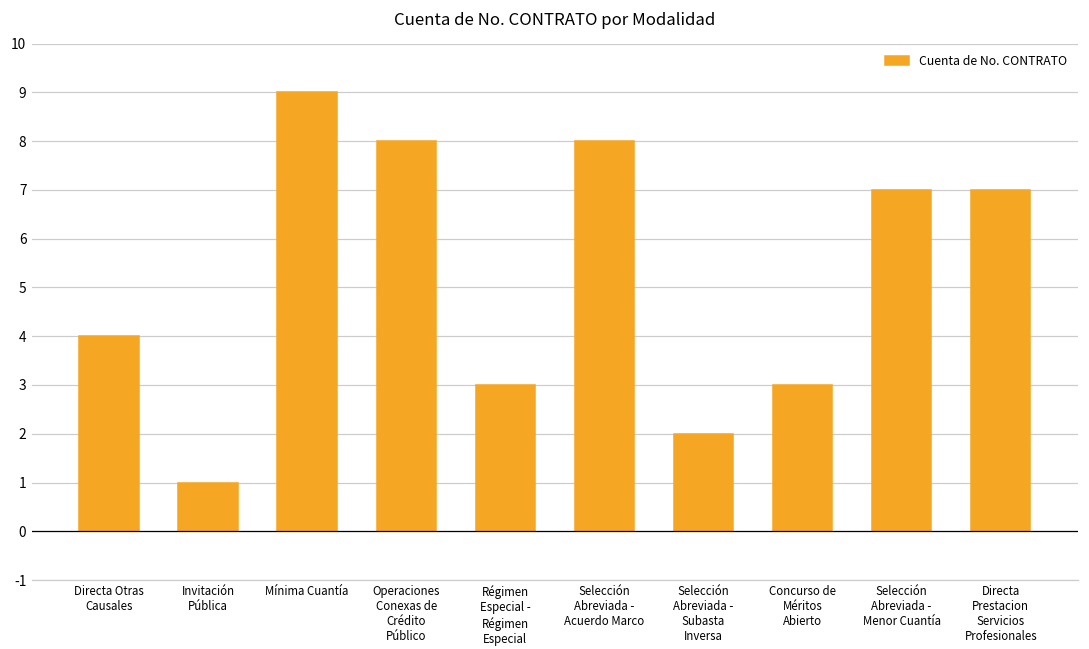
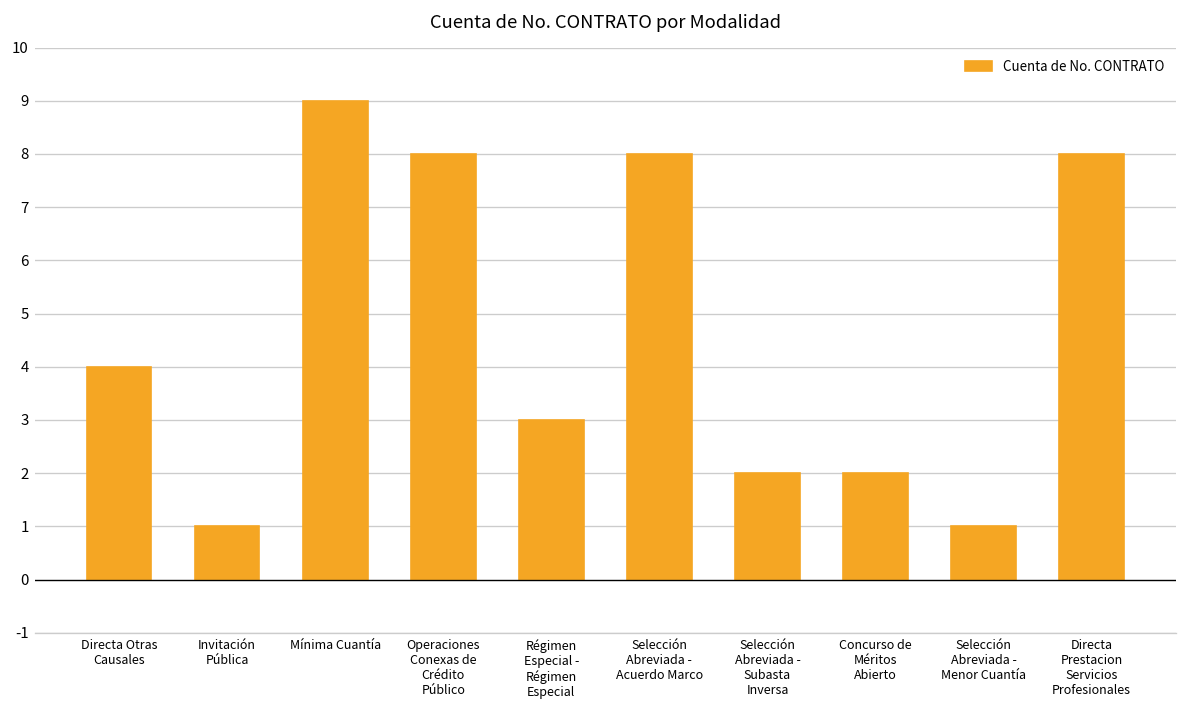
Concurso de Méritos Abierto: 3 -> 2
Selección Abreviada - Menor Cuantía: 7 -> 1
Directa Prestacion Servicios Profesionales: 7 -> 8
